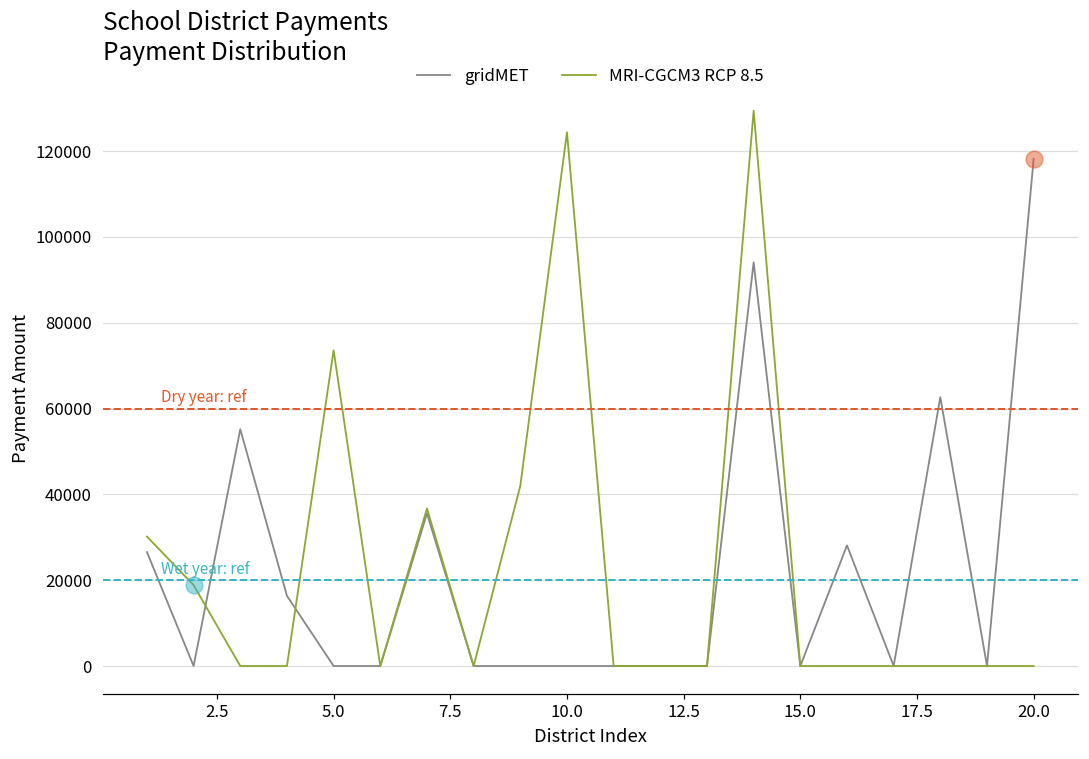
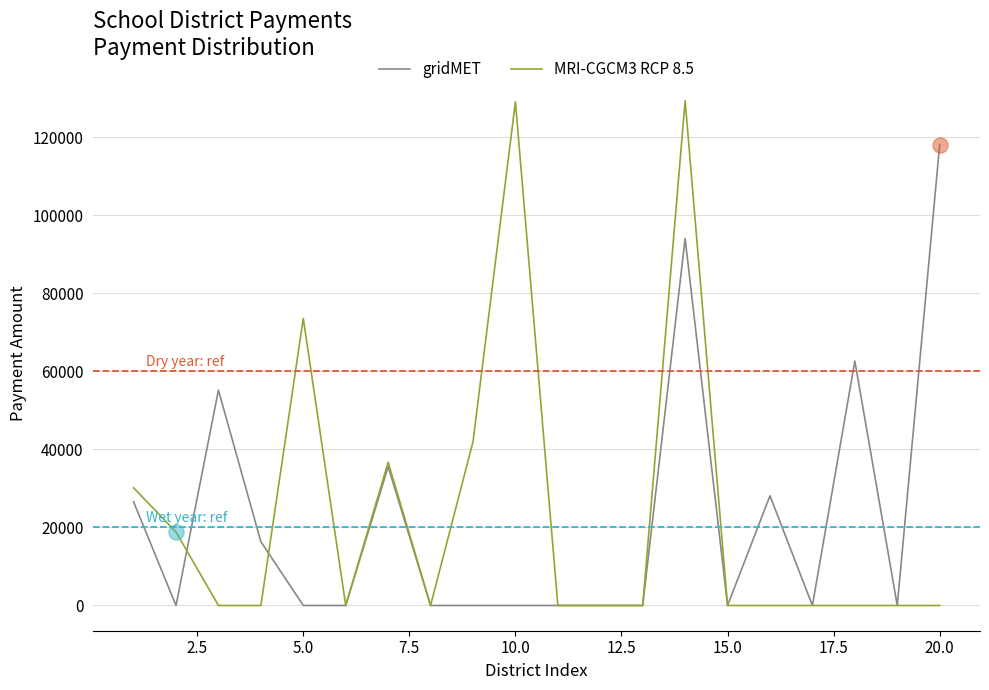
MRI-CGCM3 RCP 8.5, 10.0: 124000 -> 129000
